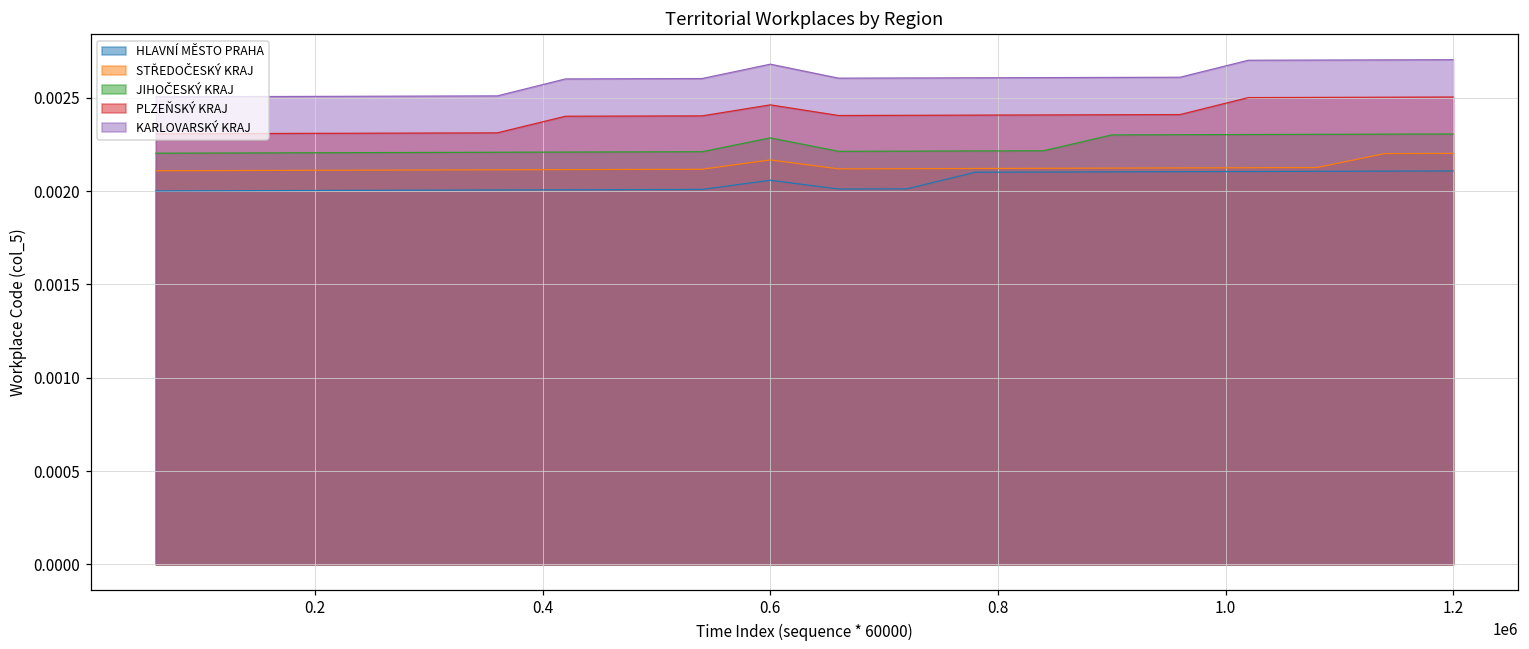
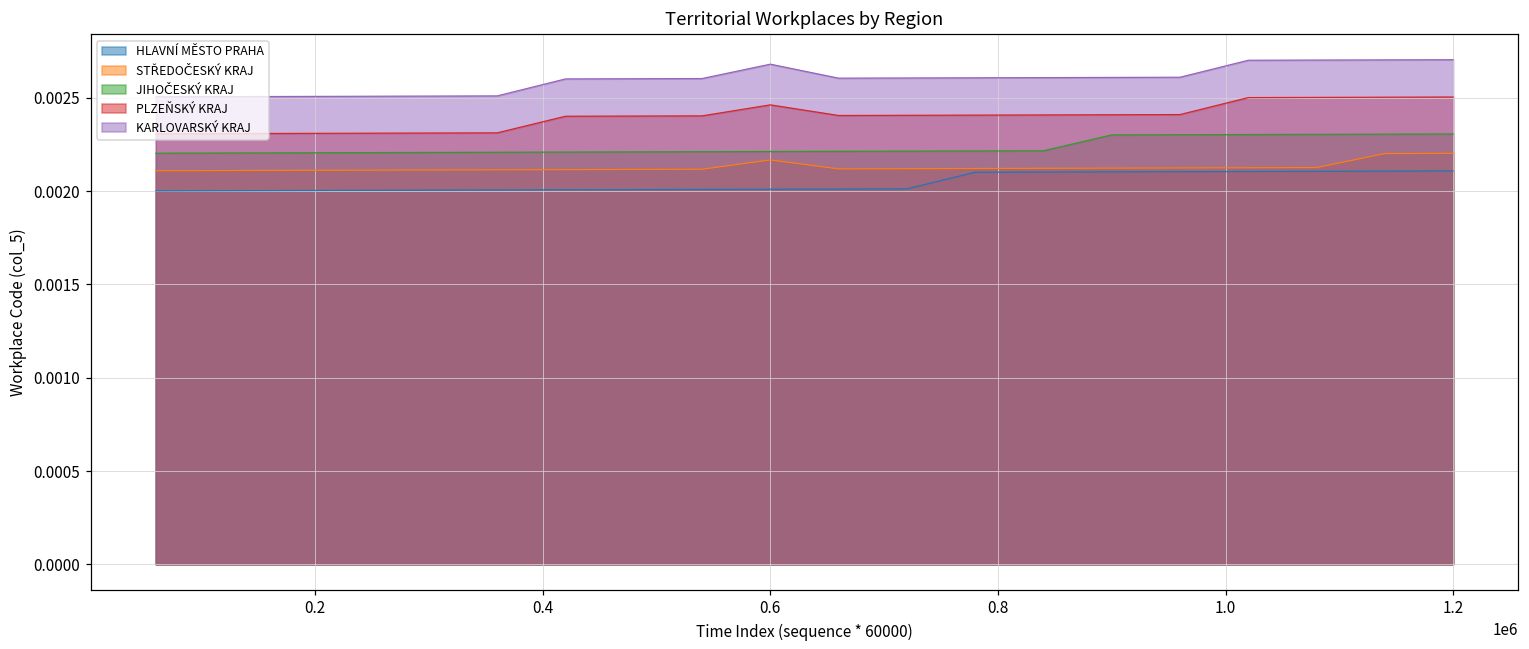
HLAVNÍ MĚSTO PRAHA, 0.6: 0.00206 -> 0.00201
JIHOČESKÝ KRAJ, 0.6: 0.00229 -> 0.00221
